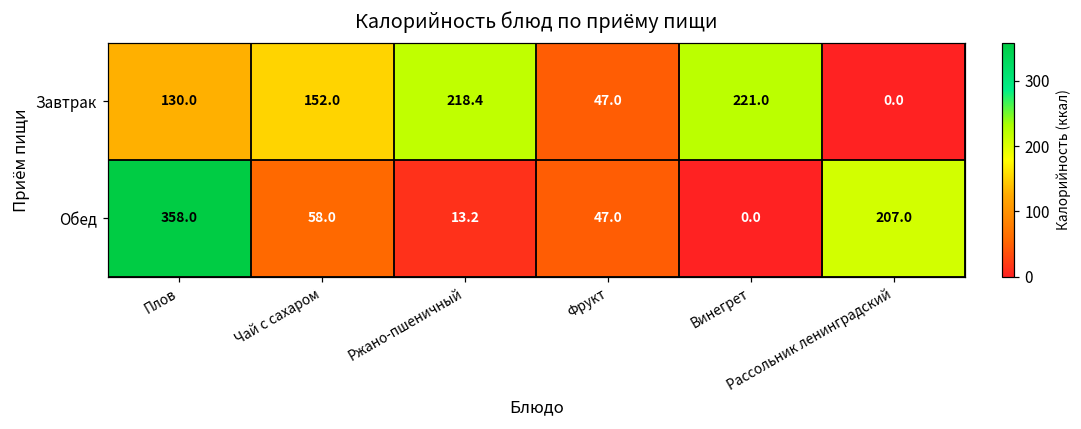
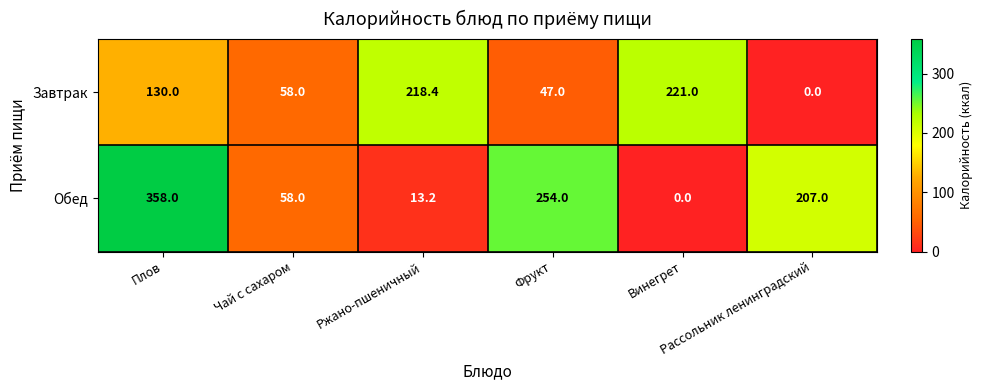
Завтрак, Чай с сахаром: 152.0 -> 58.0
Обед, Фрукт: 47.0 -> 254.0
